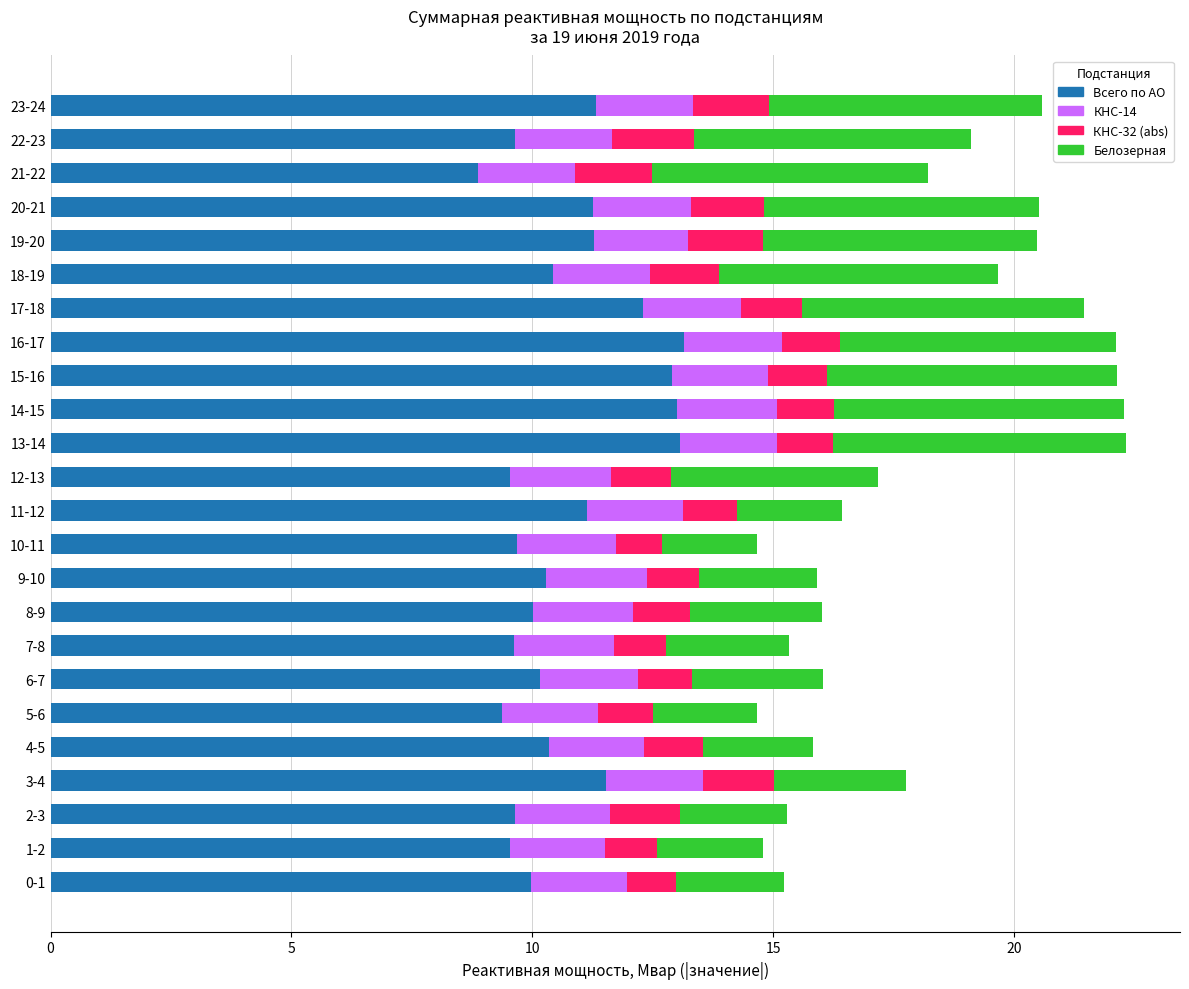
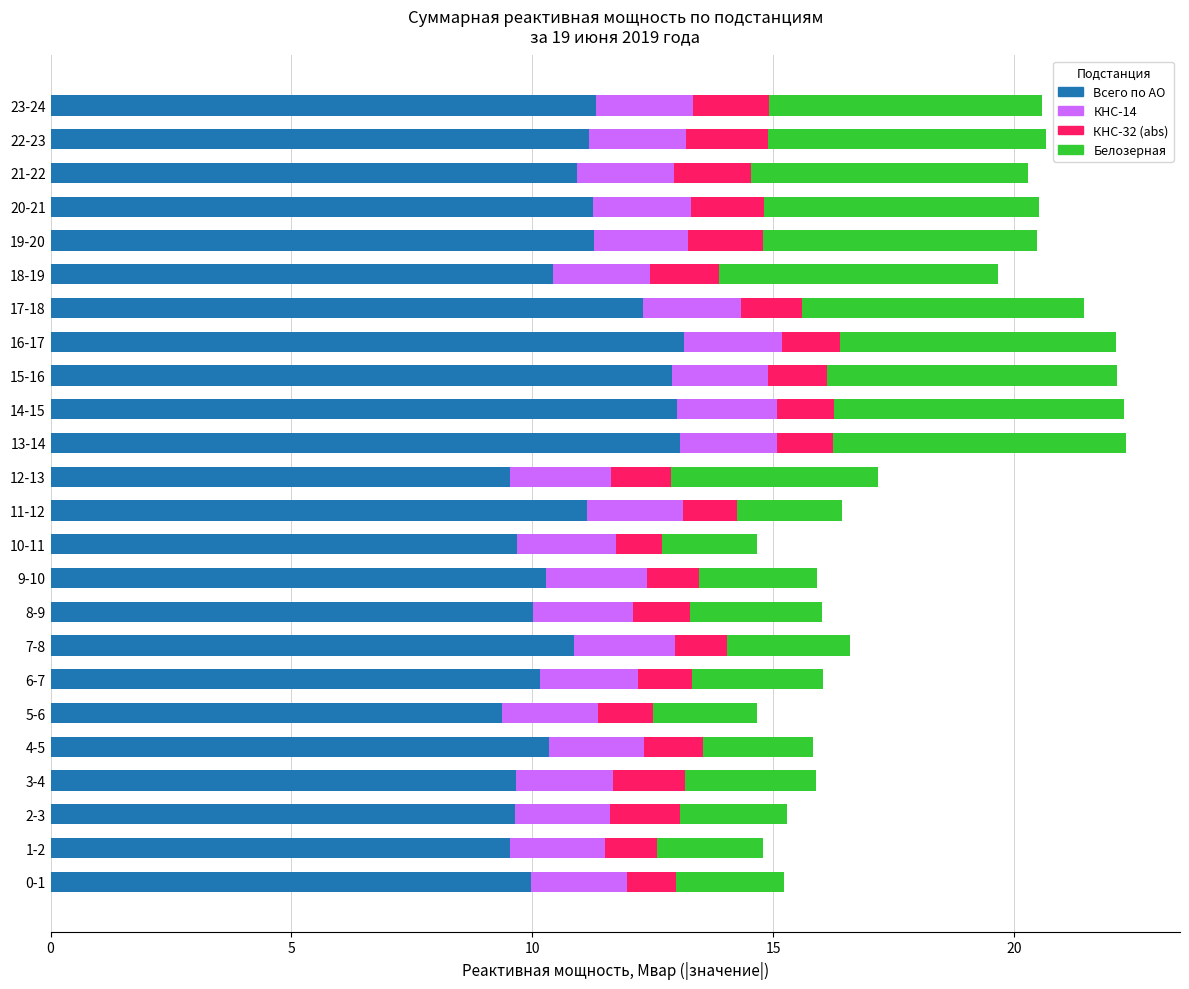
Всего по АО, 22-23: 9.6 -> 11.2
Всего по АО, 21-22: 8.9 -> 10.9
Всего по АО, 7-8: 9.6 -> 10.9
Всего по АО, 3-4: 11.5 -> 9.7
